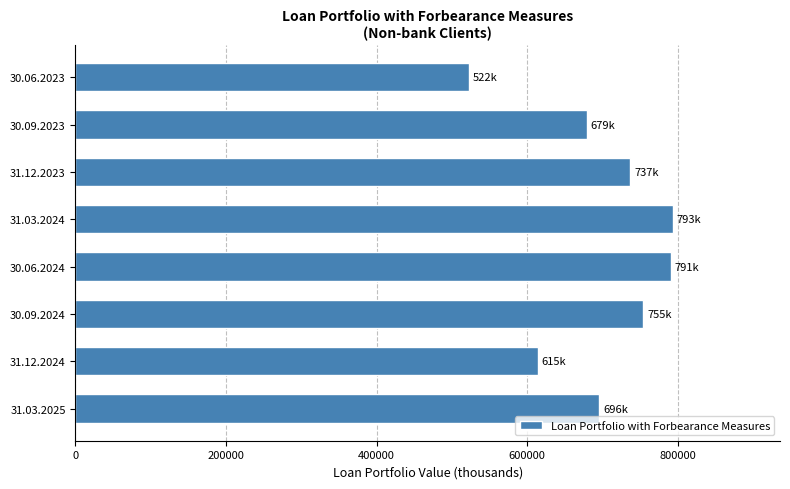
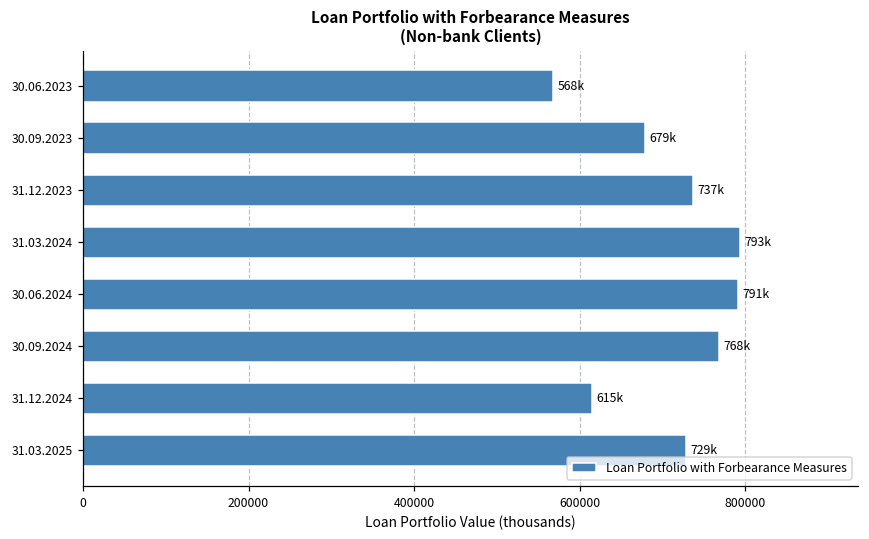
30.06.2023: 522k -> 568k
30.09.2024: 755k -> 768k
31.03.2025: 696k -> 729k
